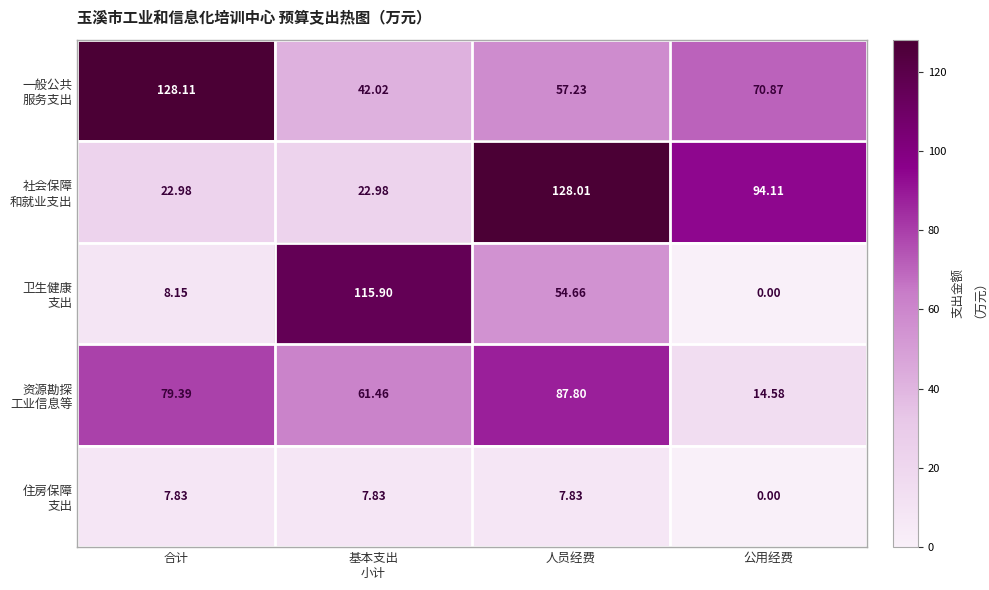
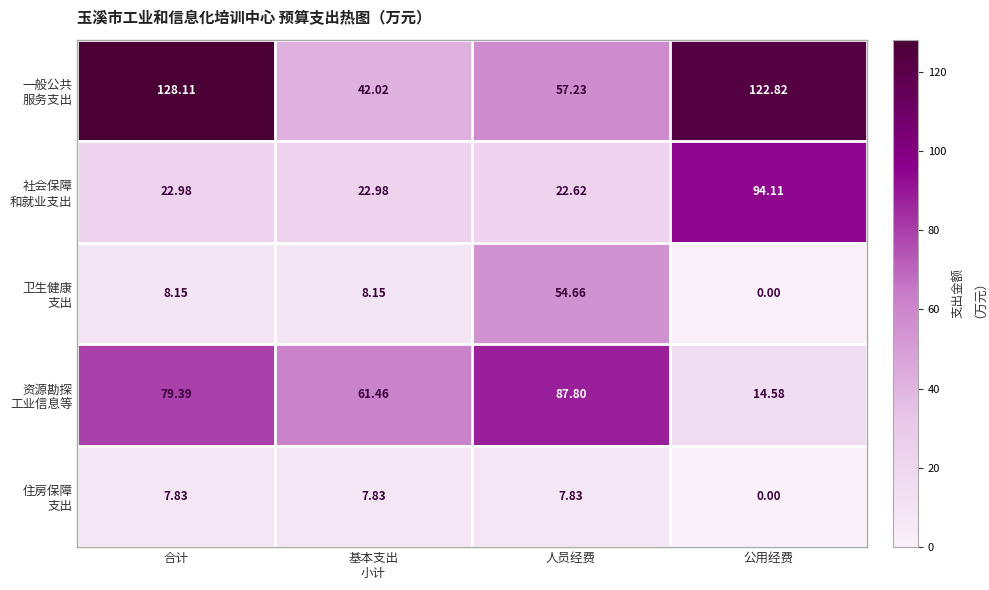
一般公共 服务支出, 公用经费: 70.87 -> 122.82
社会保障 和就业支出, 人员经费: 128.01 -> 22.62
卫生健康 支出, 基本支出 小计: 115.90 -> 8.15
